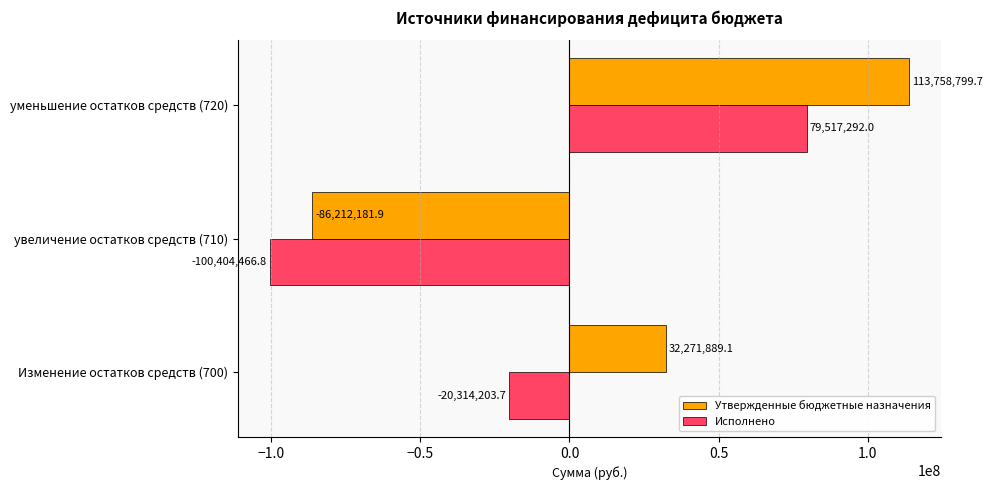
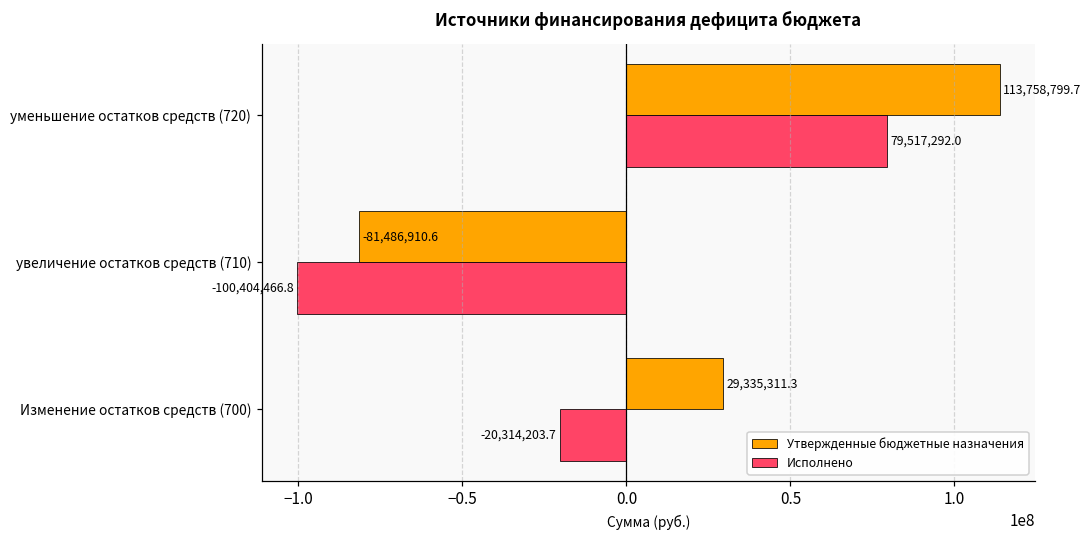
Утвержденные бюджетные назначения, увеличение остатков средств (710): -86,212,181.9 -> -81,486,910.6
Утвержденные бюджетные назначения, Изменение остатков средств (700): 32,271,889.1 -> 29,335,311.3
